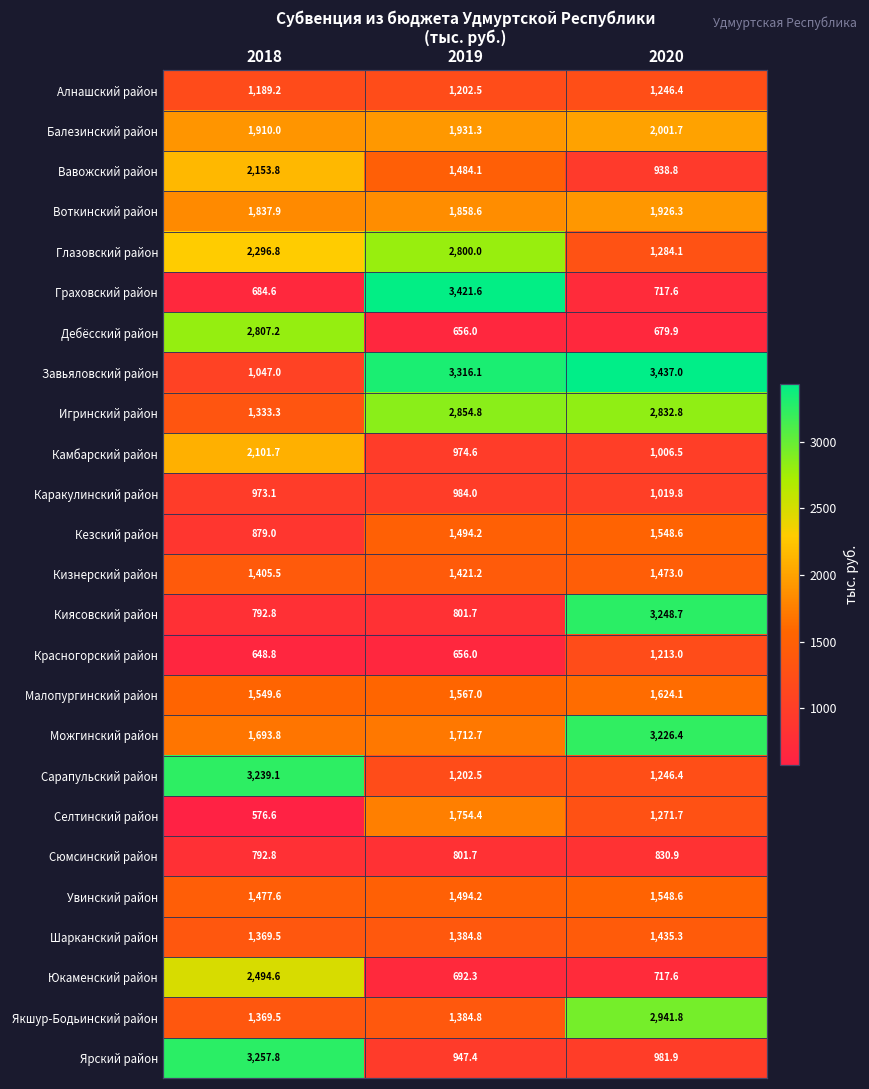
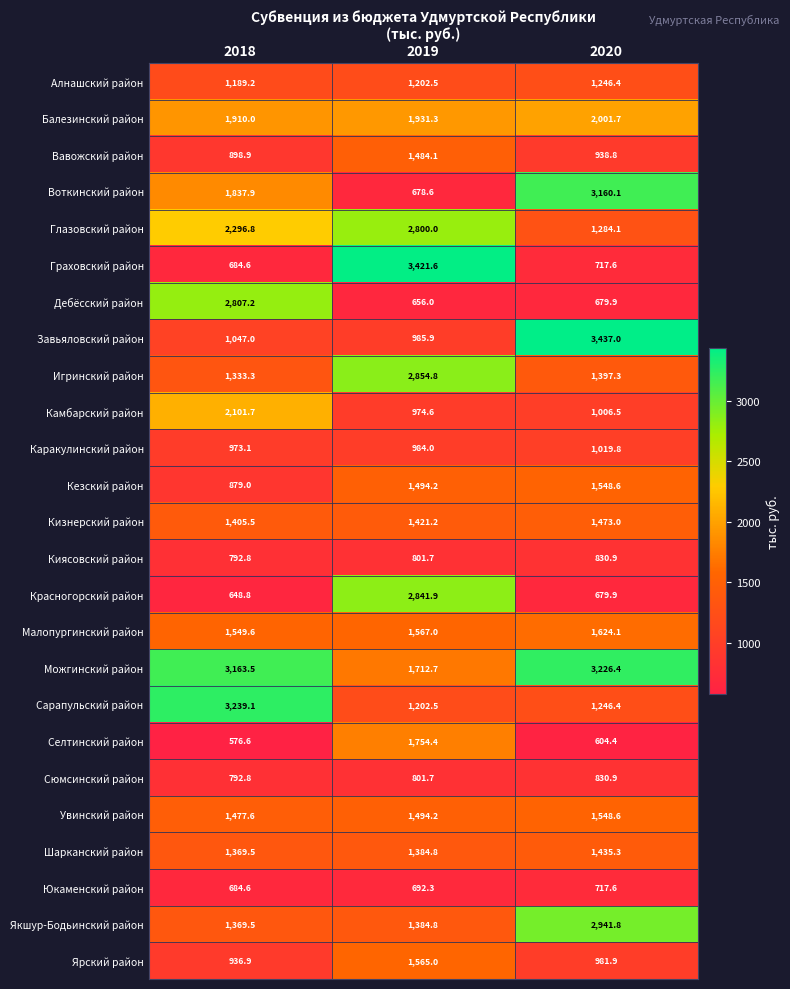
Вавожский район, 2018: 2,153.8 -> 898.9
Воткинский район, 2019: 1,858.6 -> 678.6
Воткинский район, 2020: 1,926.3 -> 3,160.1
Завьяловский район, 2019: 3,316.1 -> 985.9
Игринский район, 2020: 2,832.8 -> 1,397.3
Киясовский район, 2020: 3,248.7 -> 830.9
Красногорский район, 2019: 656.0 -> 2,841.9
Красногорский район, 2020: 1,213.0 -> 679.9
Можгинский район, 2018: 1,693.8 -> 3,163.5
Селтинский район, 2020: 1,271.7 -> 604.4
Юкаменский район, 2018: 2,494.6 -> 684.6
Ярский район, 2018: 3,257.8 -> 936.9
Ярский район, 2019: 947.4 -> 1,565.0
